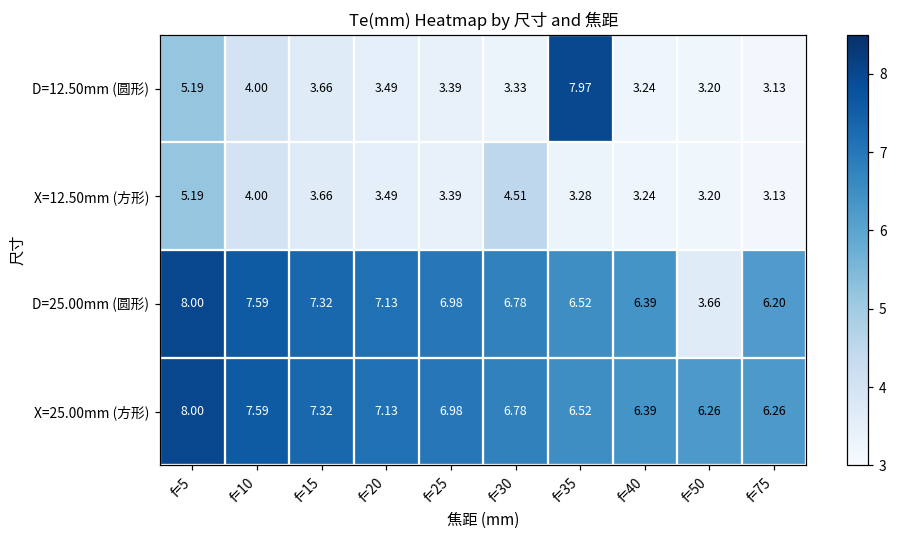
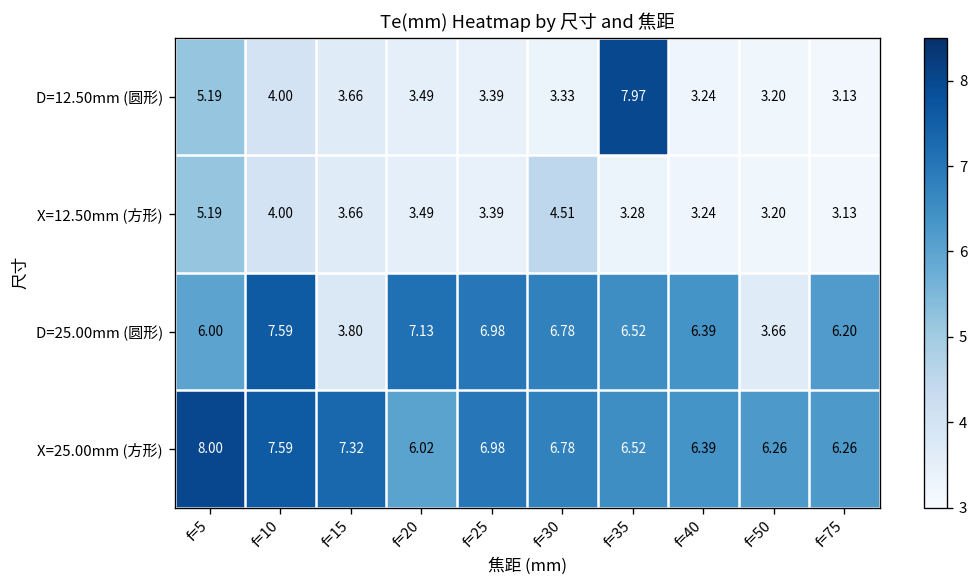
D=25.00mm (圆形), f=5: 8.00 -> 6.00
D=25.00mm (圆形), f=15: 7.32 -> 3.80
X=25.00mm (方形), f=20: 7.13 -> 6.02
